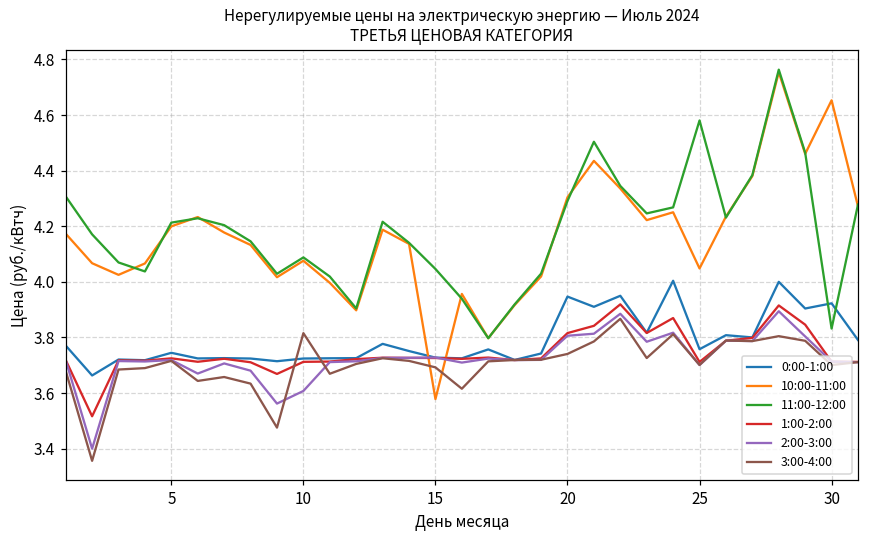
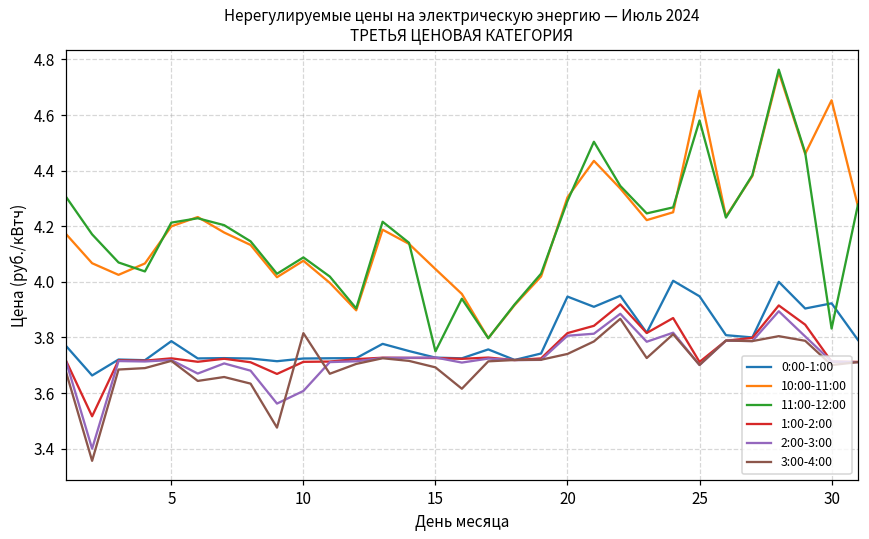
0:00-1:00, 5: 3.74 -> 3.79
10:00-11:00, 15: 3.58 -> 4.05
11:00-12:00, 15: 4.05 -> 3.75
0:00-1:00, 25: 3.76 -> 3.95
10:00-11:00, 25: 4.05 -> 4.69
